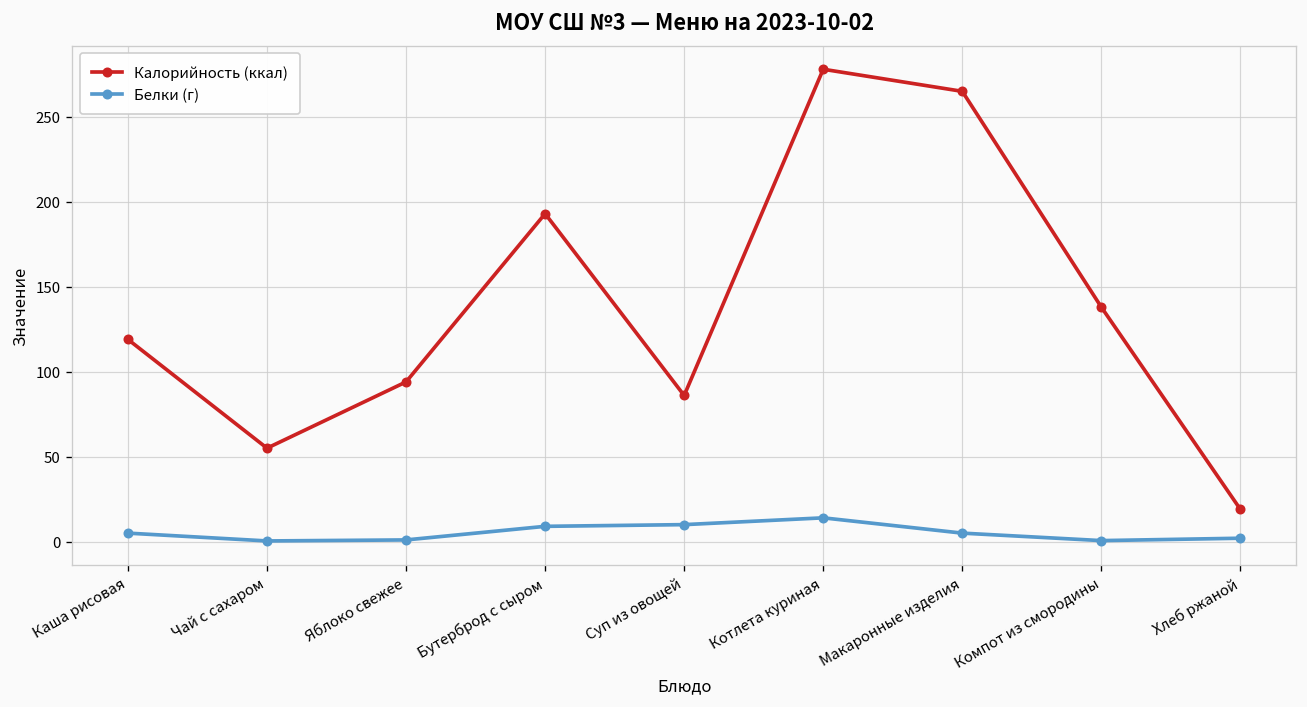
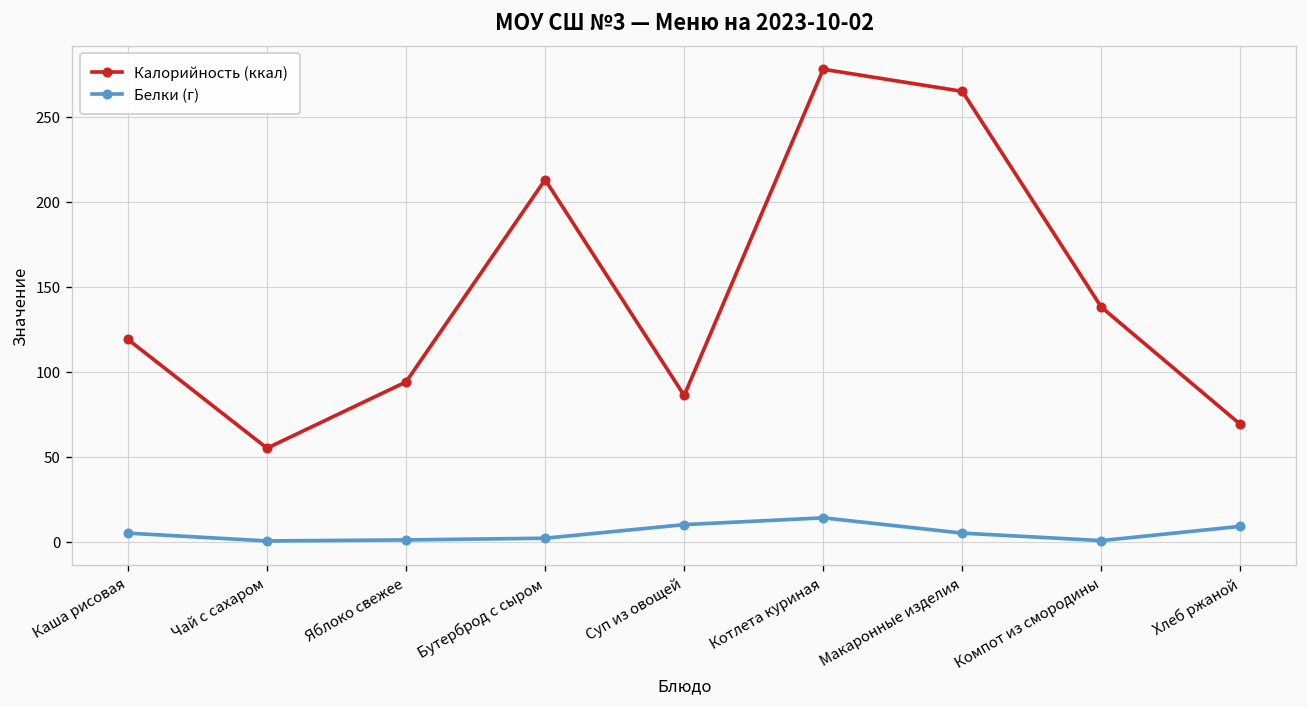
Калорийность (ккал), Бутерброд с сыром: 193 -> 213
Белки (г), Бутерброд с сыром: 9 -> 2
Калорийность (ккал), Хлеб ржаной: 19 -> 69
Белки (г), Хлеб ржаной: 2 -> 9
